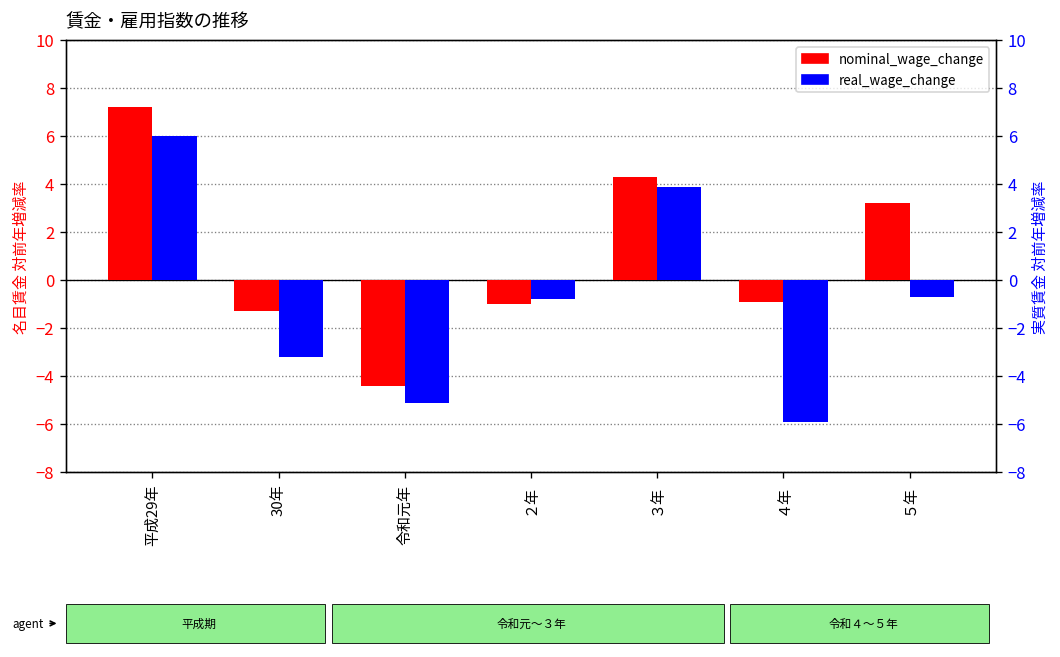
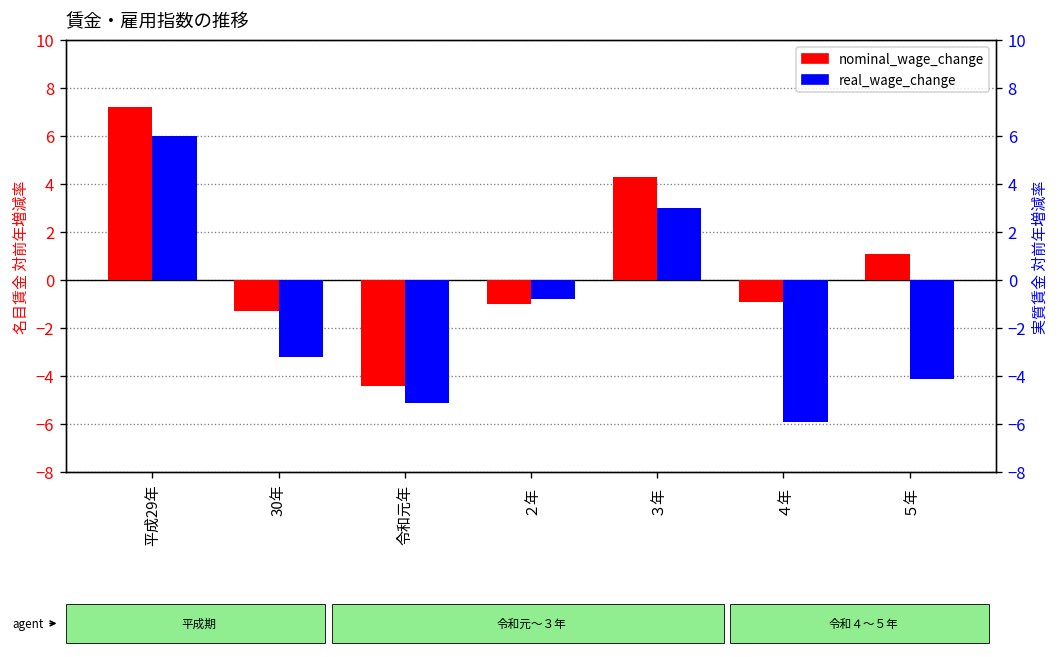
nominal_wage_change, ５年: 3.2 -> 1.1
real_wage_change, ３年: 3.9 -> 3.0
real_wage_change, ５年: -0.7 -> -4.1
